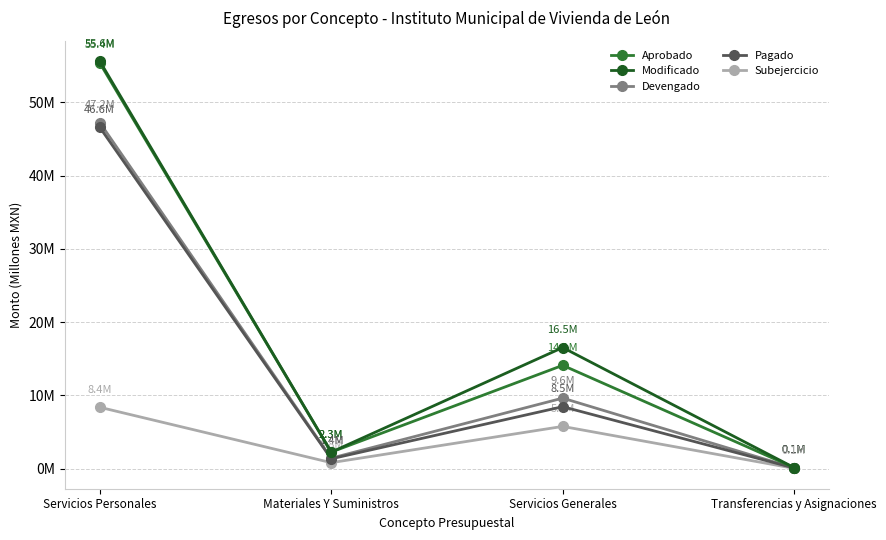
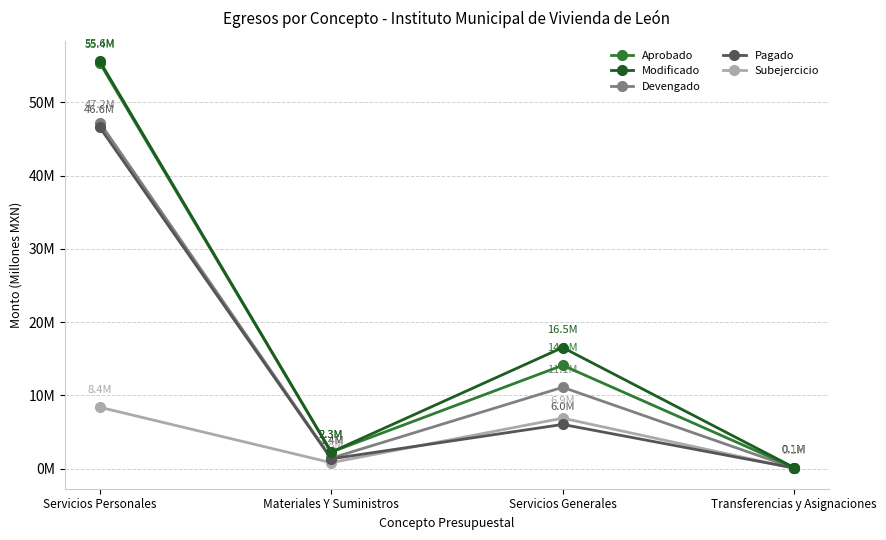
Devengado, Servicios Generales: 9.6M -> 11.1M
Pagado, Servicios Generales: 8.5M -> 6.0M
Subejercicio, Servicios Generales: 5.8M -> 6.9M
